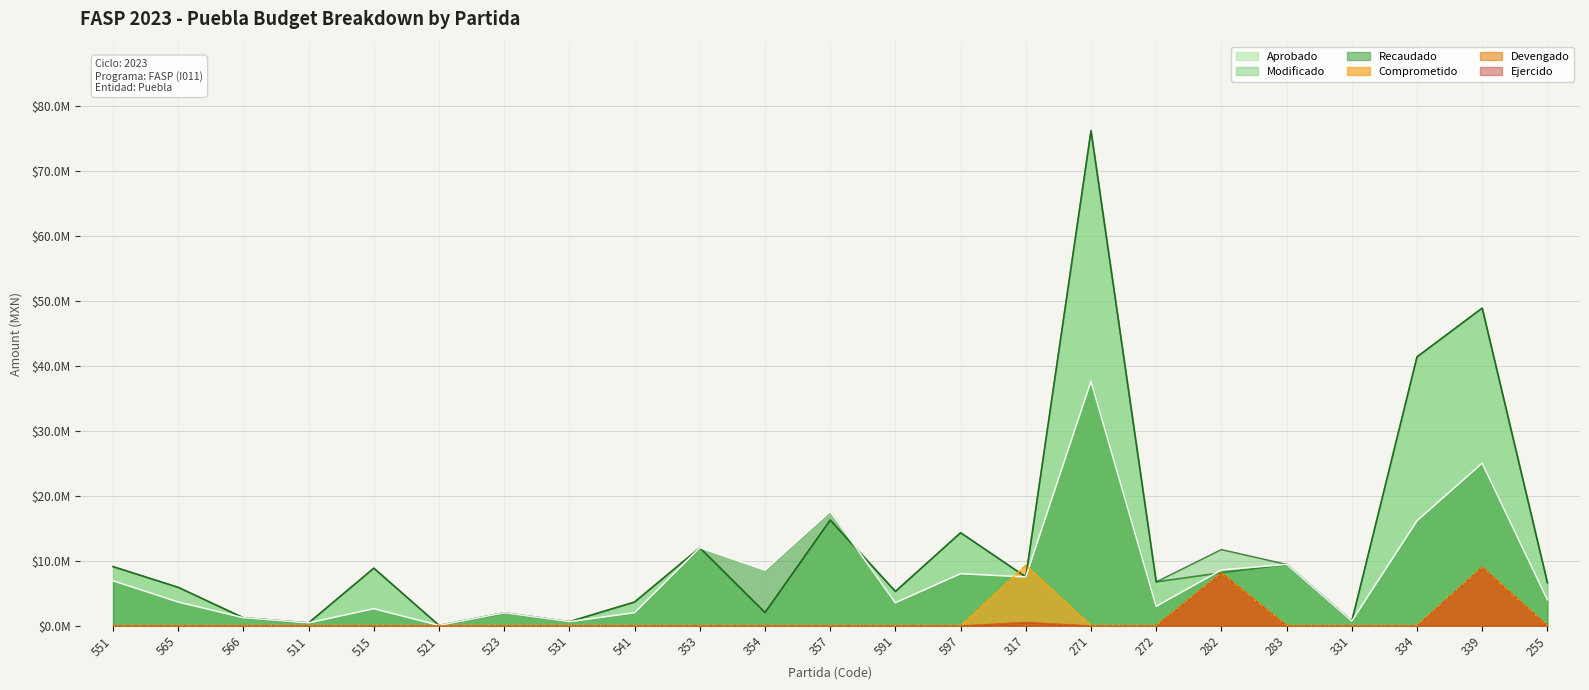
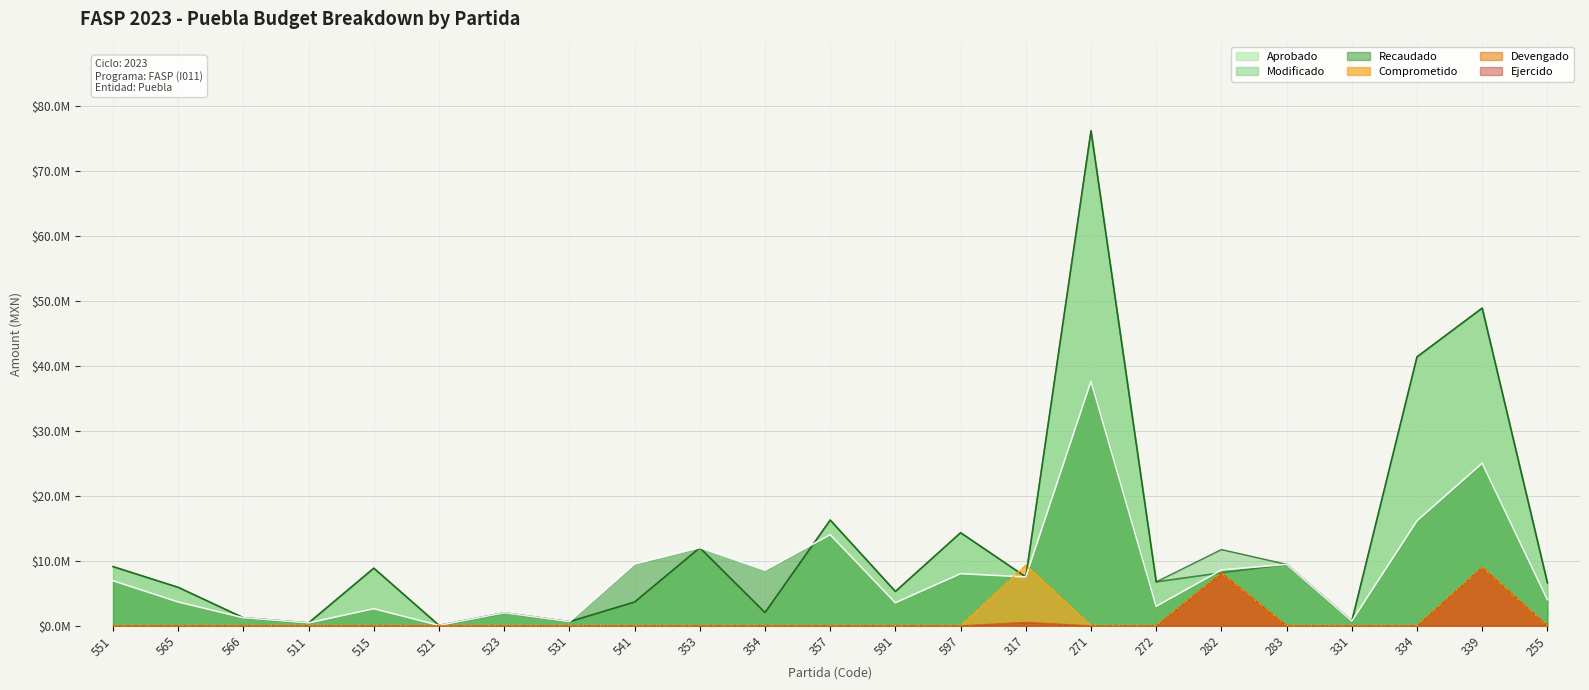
Recaudado, 541: $2000000 -> $9000000
Recaudado, 357: $18000000 -> $14000000
